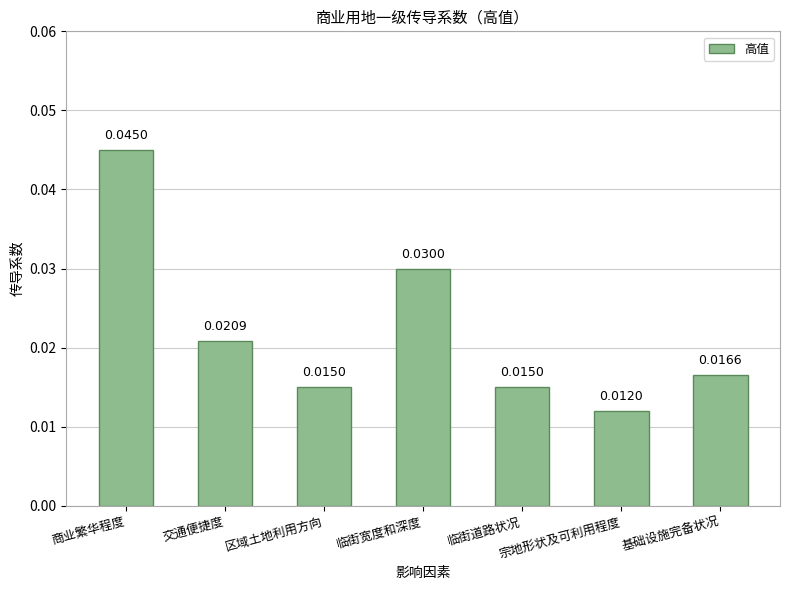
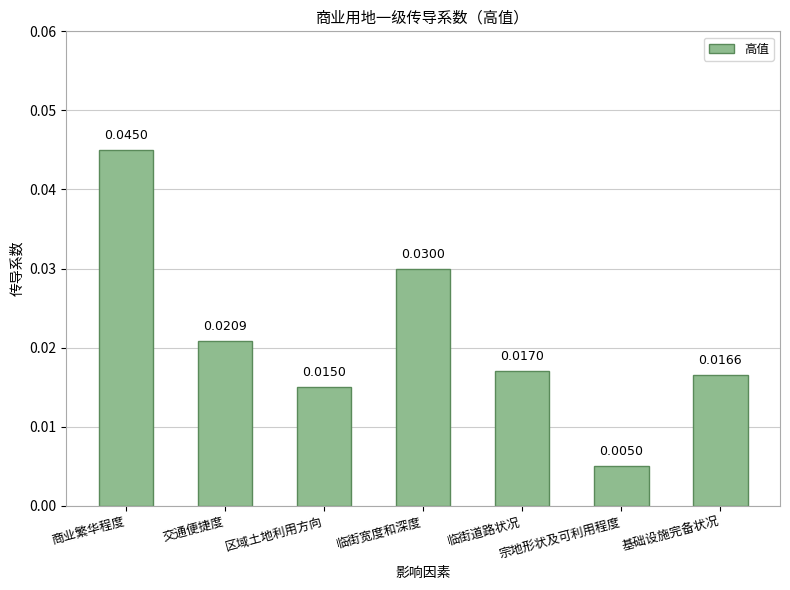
临街道路状况: 0.0150 -> 0.0170
宗地形状及可利用程度: 0.0120 -> 0.0050
